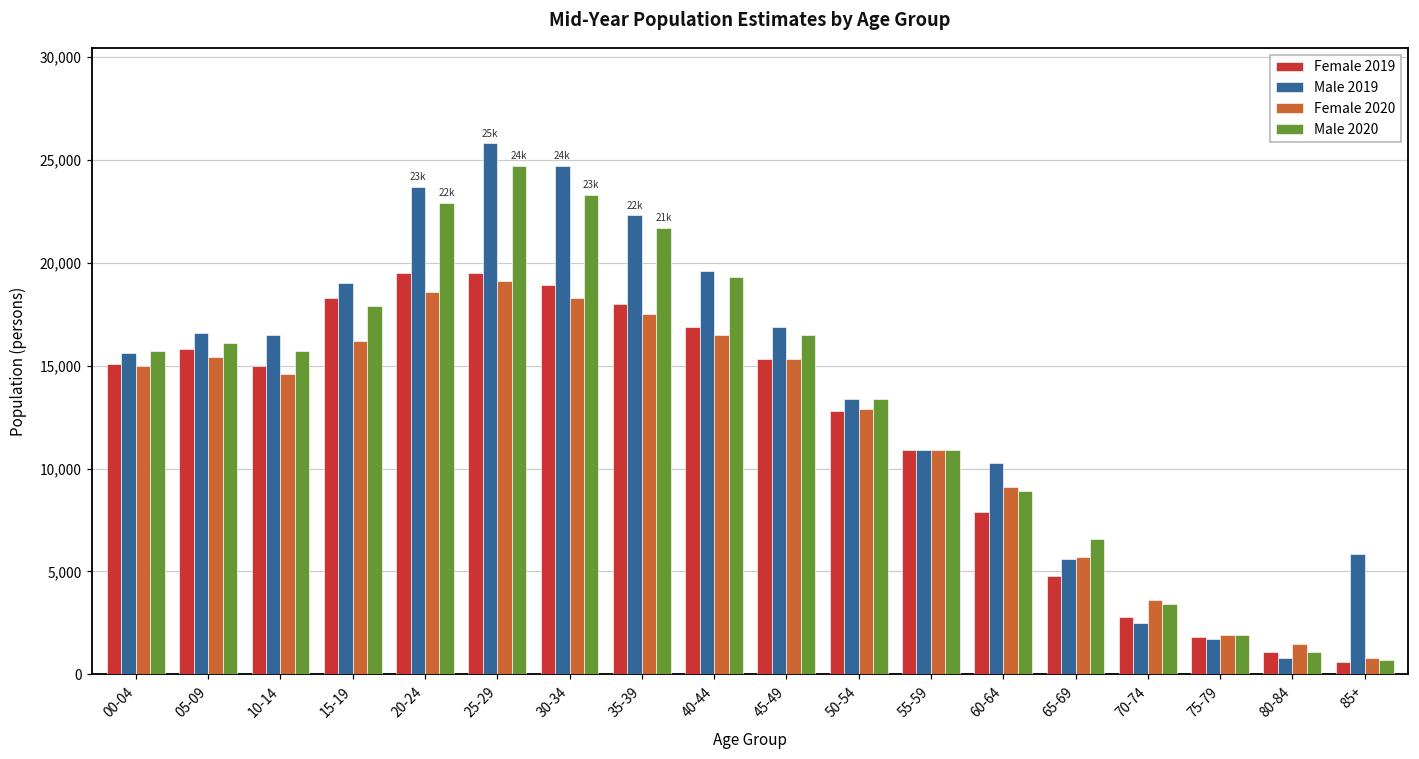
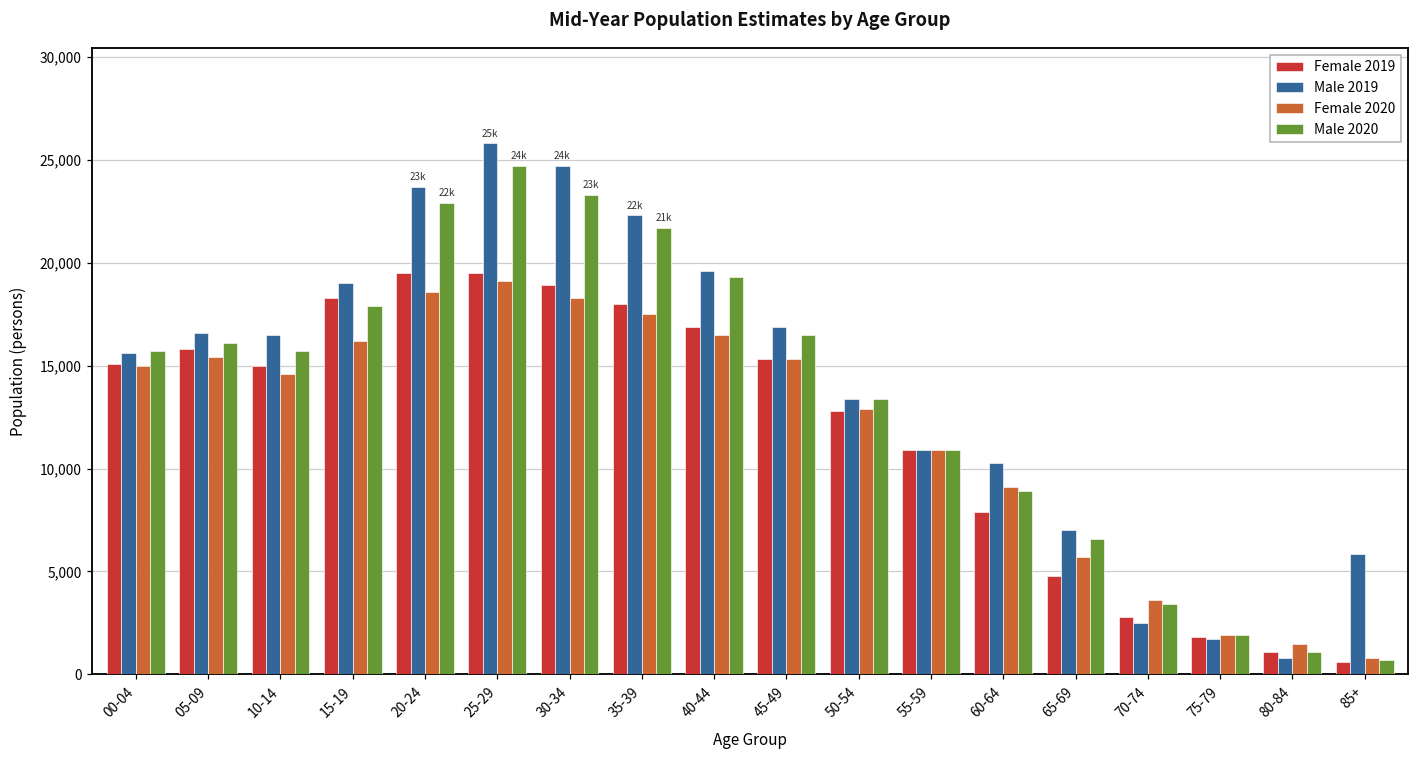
Male 2019, 65-69: 5,600 -> 7,000
